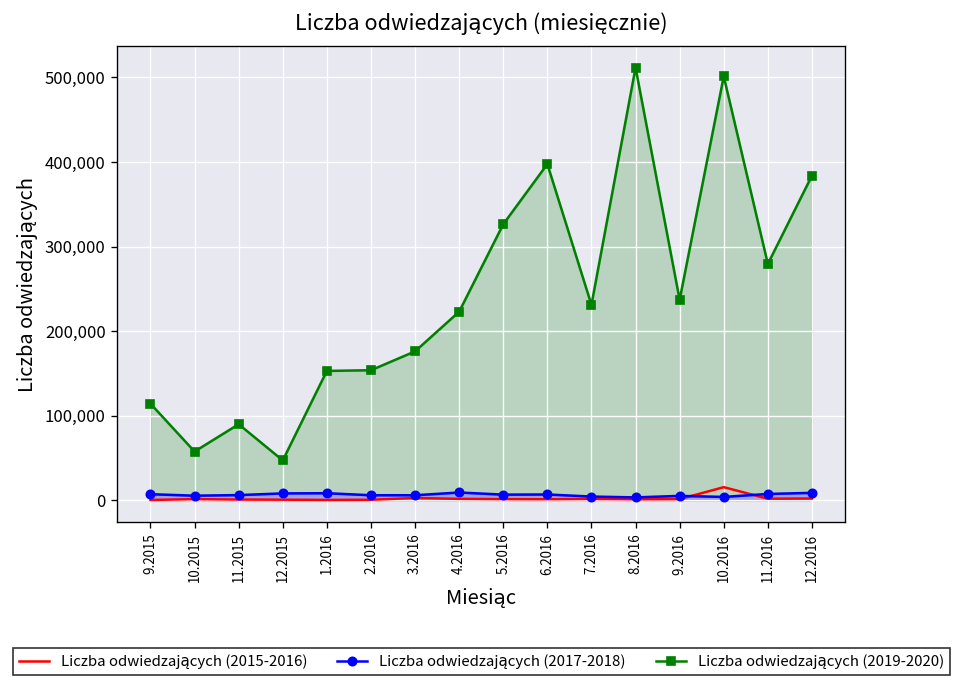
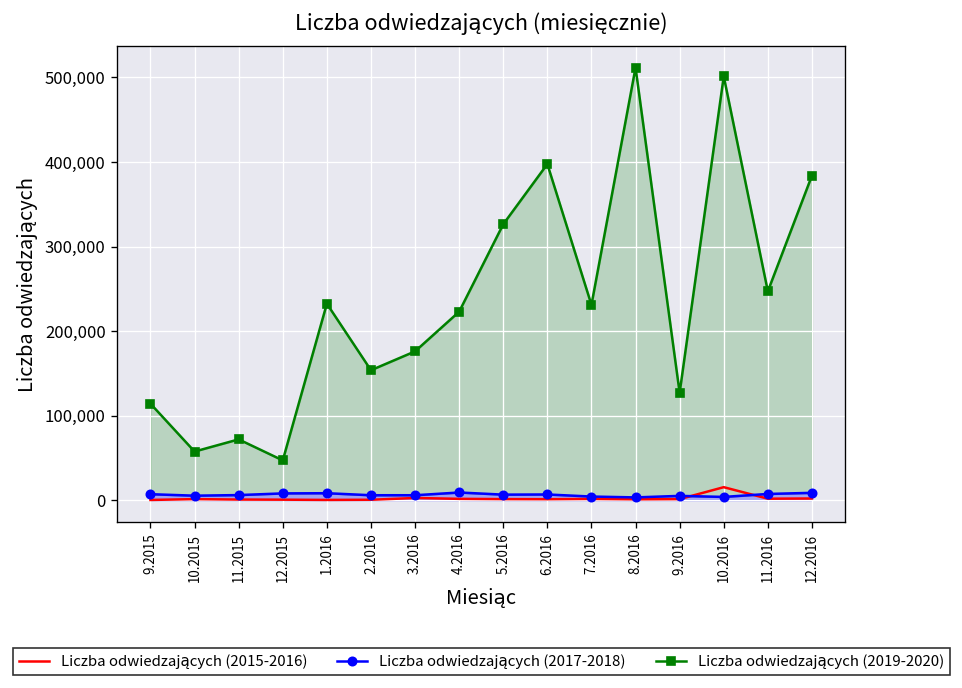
Liczba odwiedzających (2019-2020), 11.2015: 90,000 -> 70,000
Liczba odwiedzających (2019-2020), 1.2016: 150,000 -> 230,000
Liczba odwiedzających (2019-2020), 9.2016: 240,000 -> 130,000
Liczba odwiedzających (2019-2020), 11.2016: 280,000 -> 250,000
